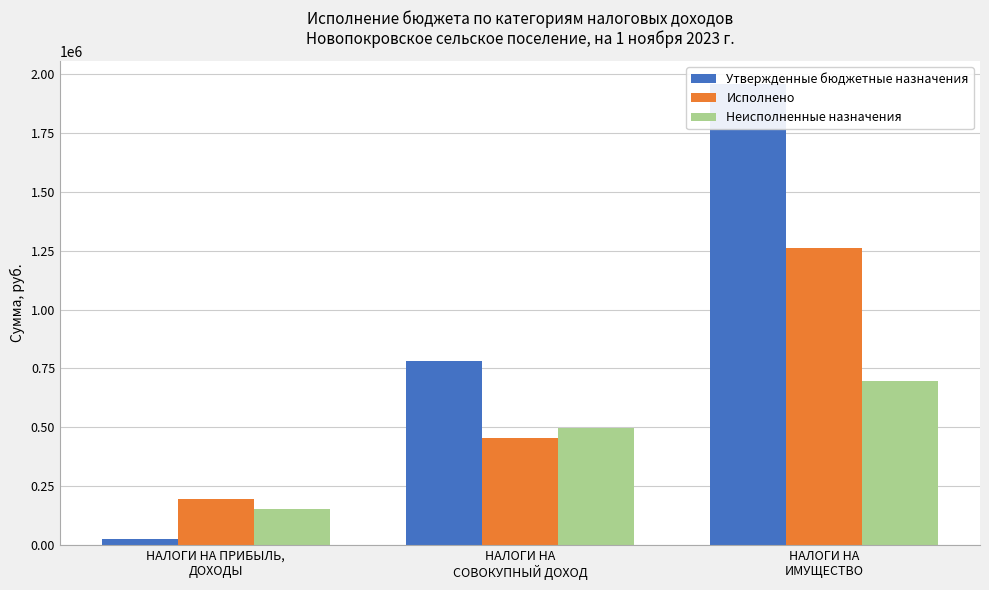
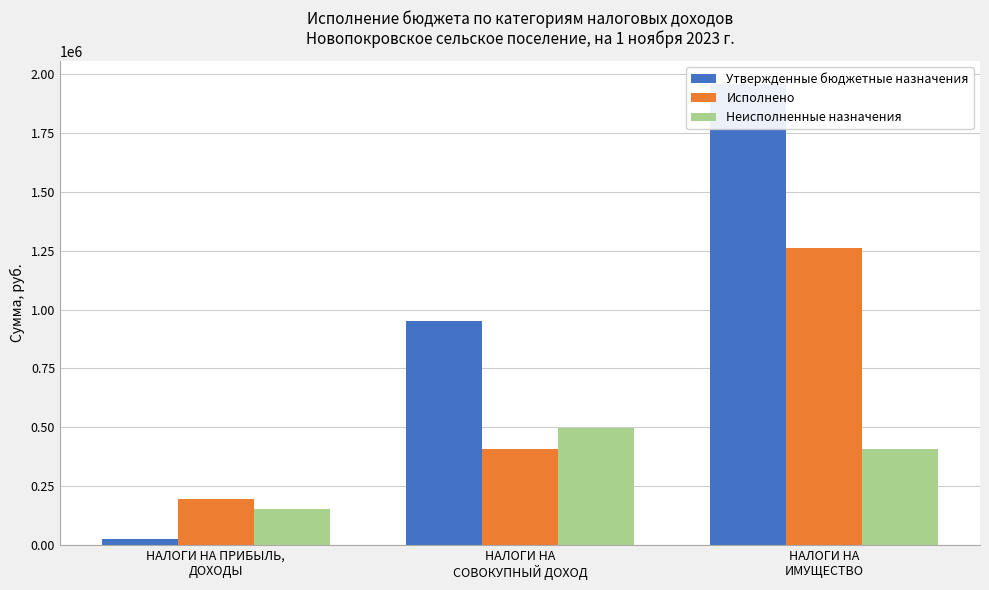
Утвержденные бюджетные назначения, НАЛОГИ НА СОВОКУПНЫЙ ДОХОД: 780000 -> 950000
Исполнено, НАЛОГИ НА СОВОКУПНЫЙ ДОХОД: 450000 -> 410000
Неисполненные назначения, НАЛОГИ НА ИМУЩЕСТВО: 700000 -> 410000
